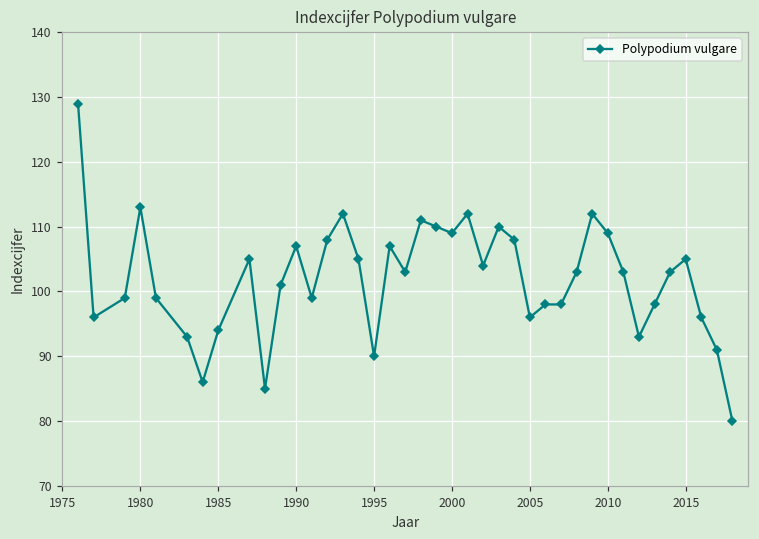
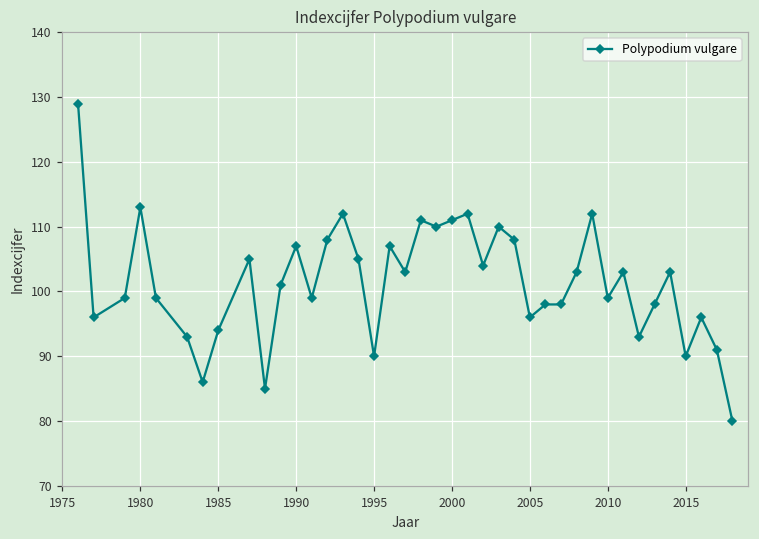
2000: 109 -> 111
2010: 109 -> 99
2015: 105 -> 90
